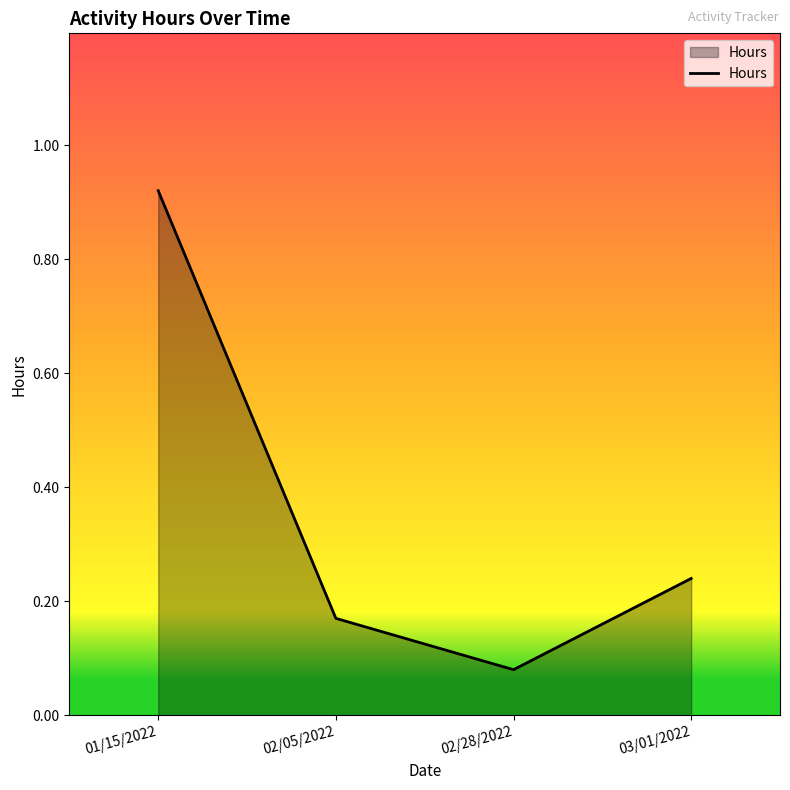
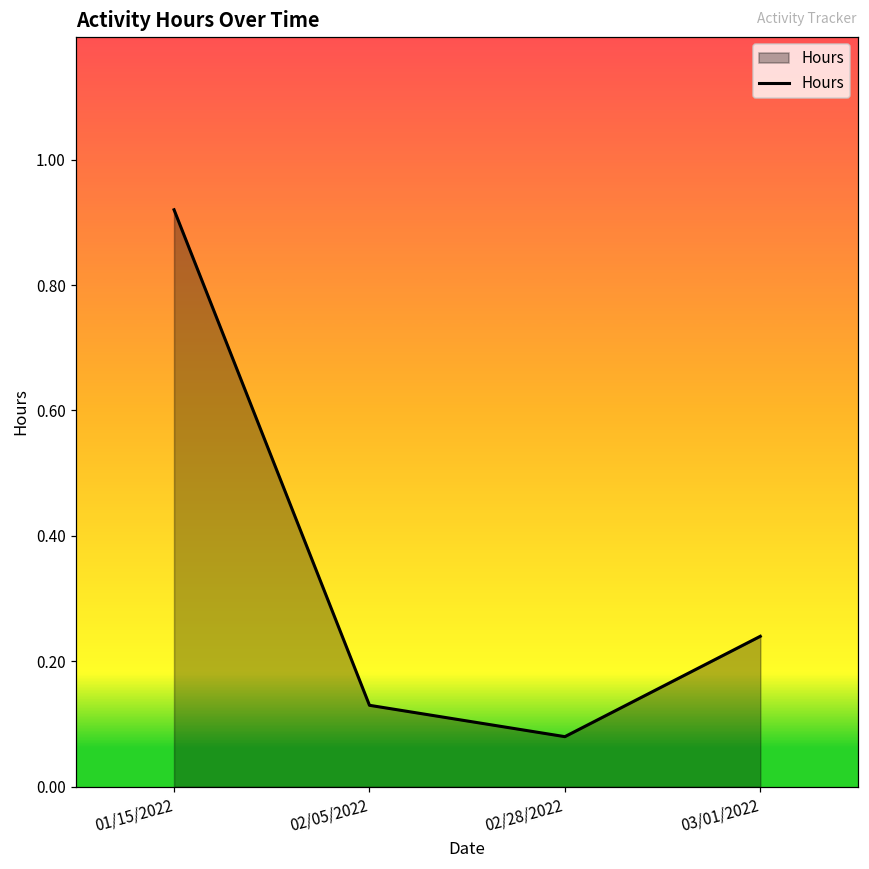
02/05/2022: 0.17 -> 0.13
